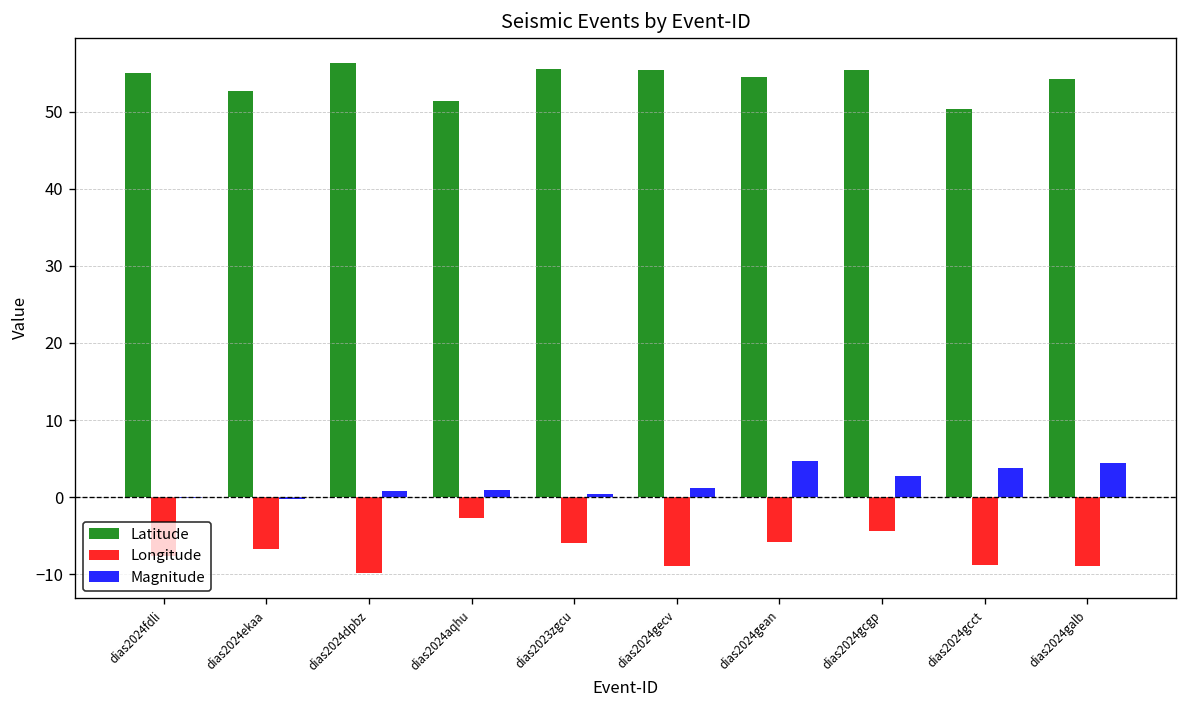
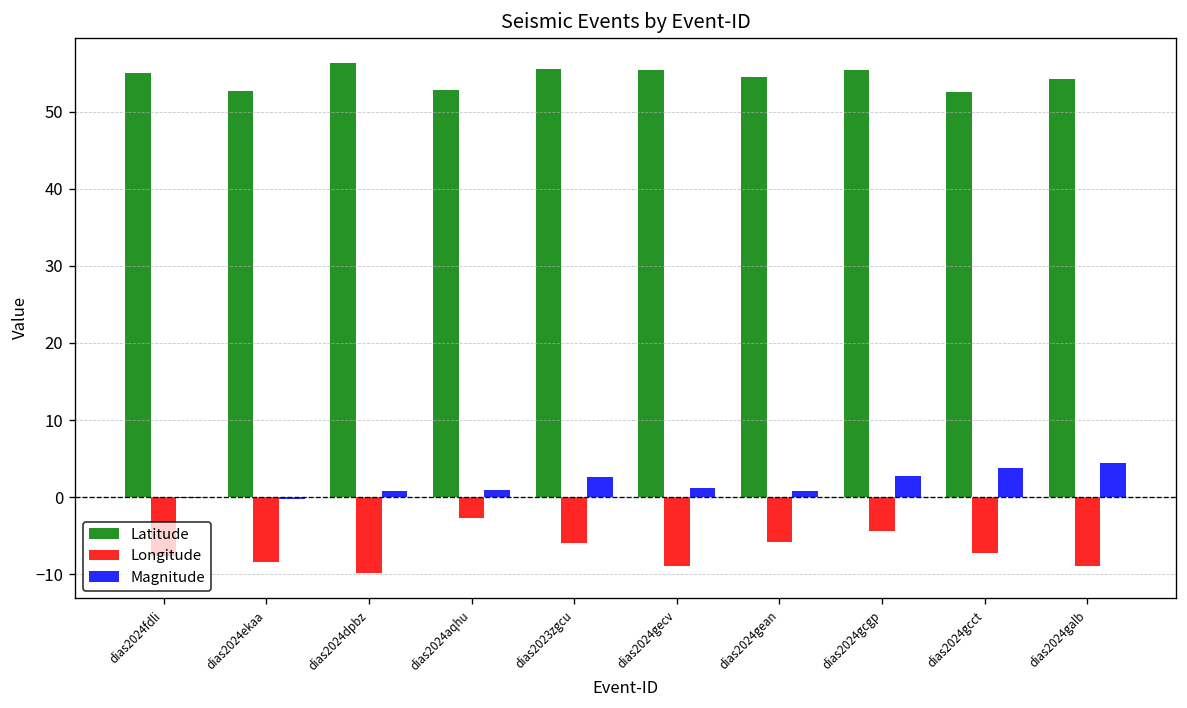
Longitude, dias2024ekaa: -7 -> -8
Latitude, dias2024aqhu: 51 -> 53
Magnitude, dias2023zgcu: 0 -> 3
Magnitude, dias2024gean: 5 -> 1
Latitude, dias2024gcct: 50 -> 53
Longitude, dias2024gcct: -9 -> -7
